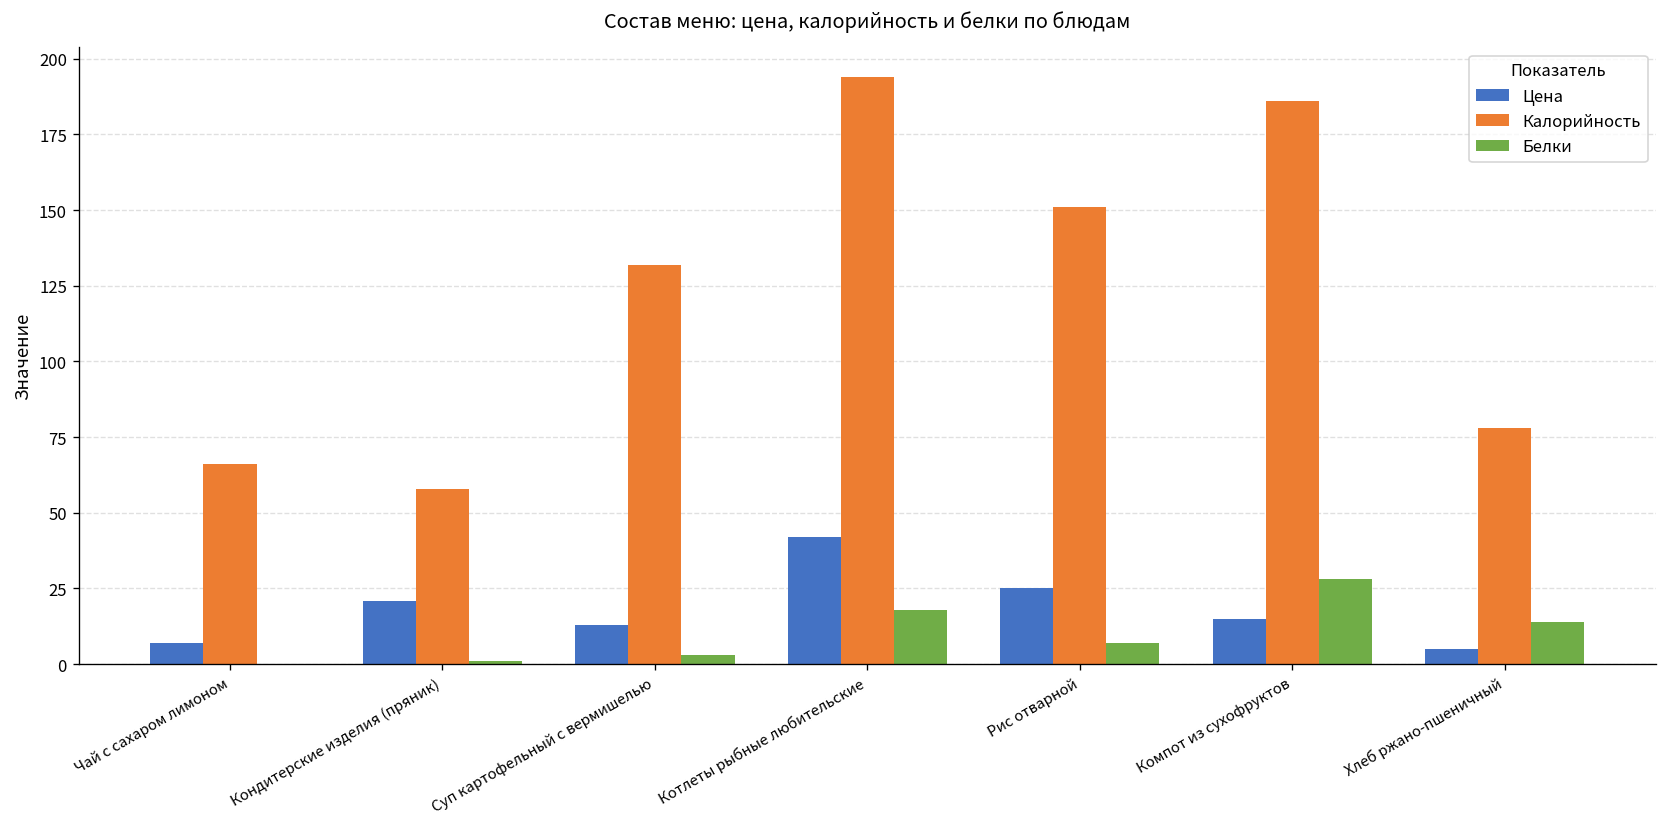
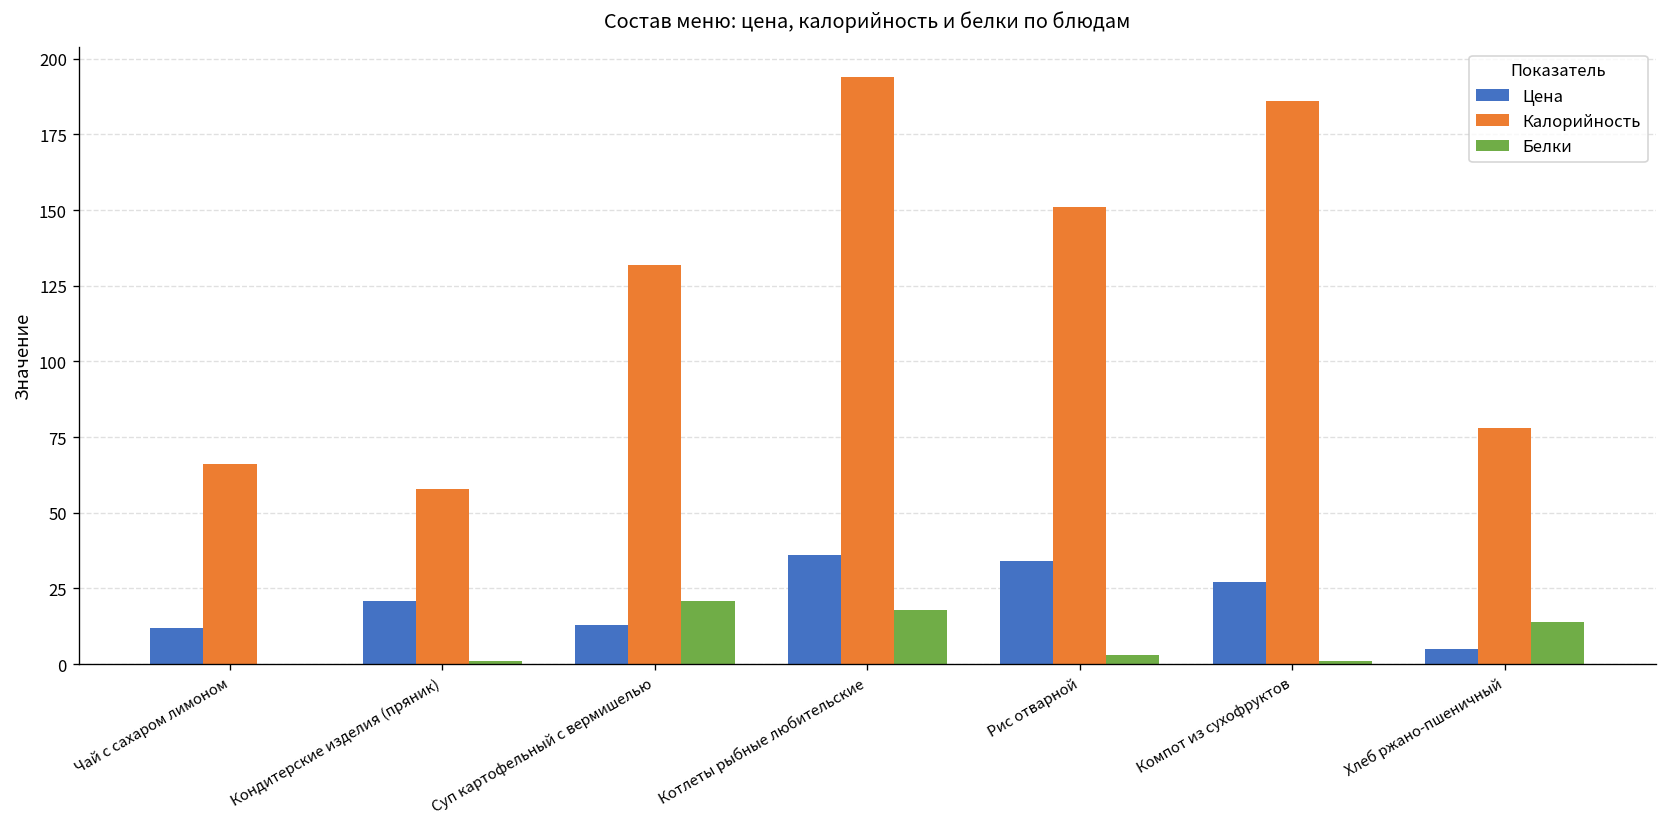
Цена, Чай с сахаром лимоном: 7 -> 12
Белки, Суп картофельный с вермишелью: 3 -> 21
Цена, Котлеты рыбные любительские: 42 -> 36
Цена, Рис отварной: 25 -> 34
Белки, Рис отварной: 7 -> 3
Цена, Компот из сухофруктов: 15 -> 27
Белки, Компот из сухофруктов: 28 -> 1
